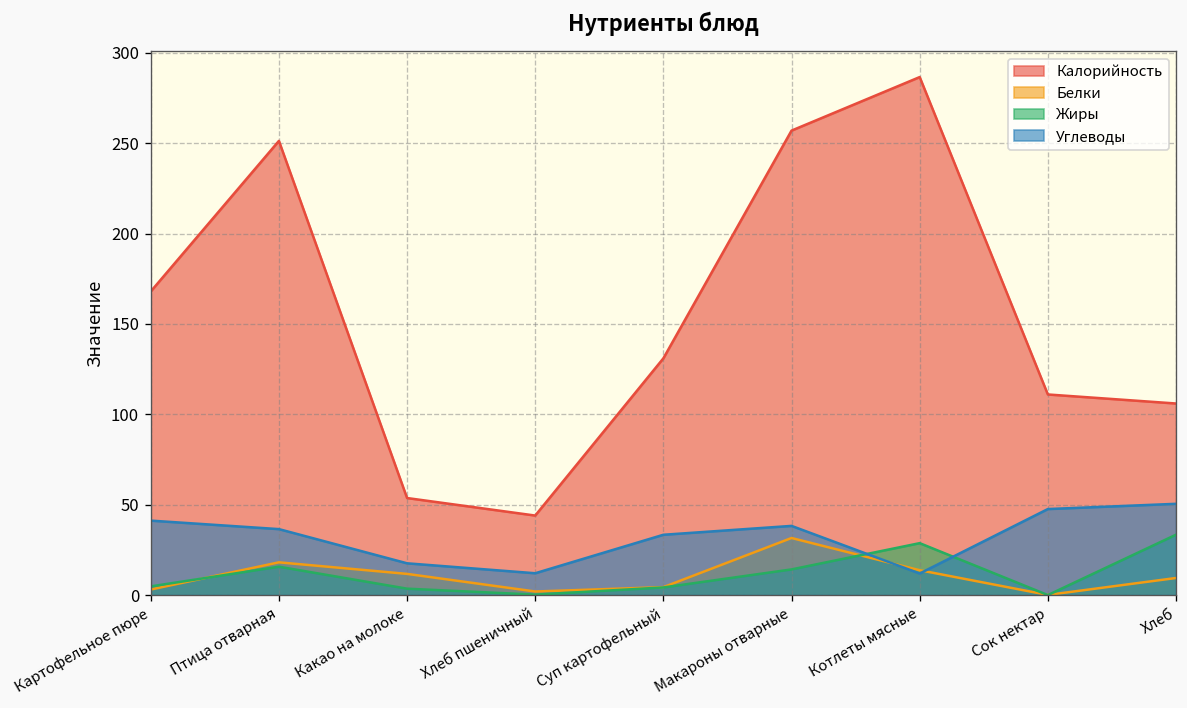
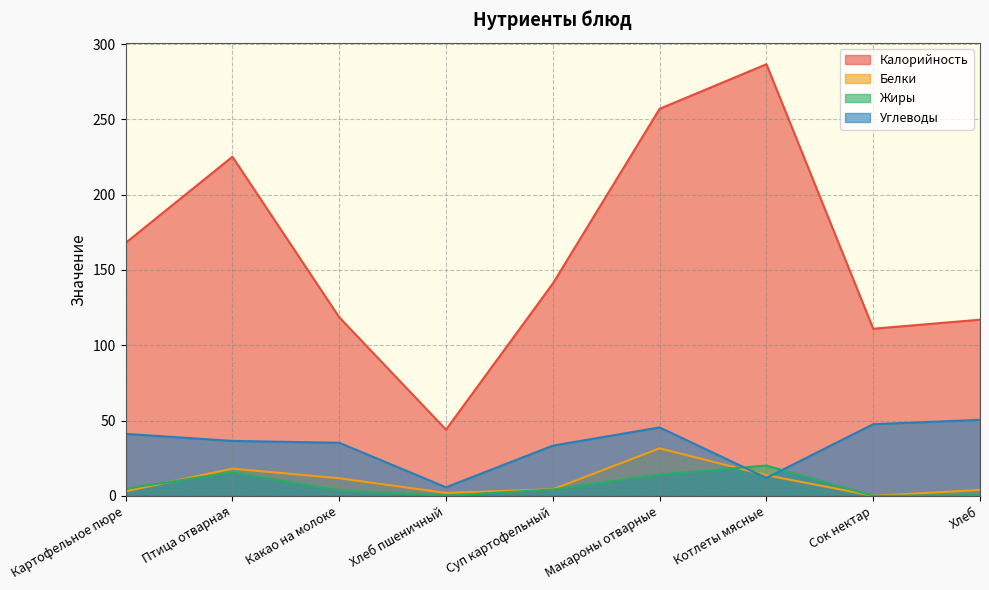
Калорийность, Птица отварная: 251 -> 225
Калорийность, Какао на молоке: 54 -> 119
Углеводы, Какао на молоке: 18 -> 35
Углеводы, Хлеб пшеничный: 12 -> 6
Калорийность, Суп картофельный: 131 -> 141
Углеводы, Макароны отварные: 38 -> 45
Жиры, Котлеты мясные: 29 -> 20
Калорийность, Хлеб: 106 -> 117
Белки, Хлеб: 9 -> 4
Жиры, Хлеб: 33 -> 1
